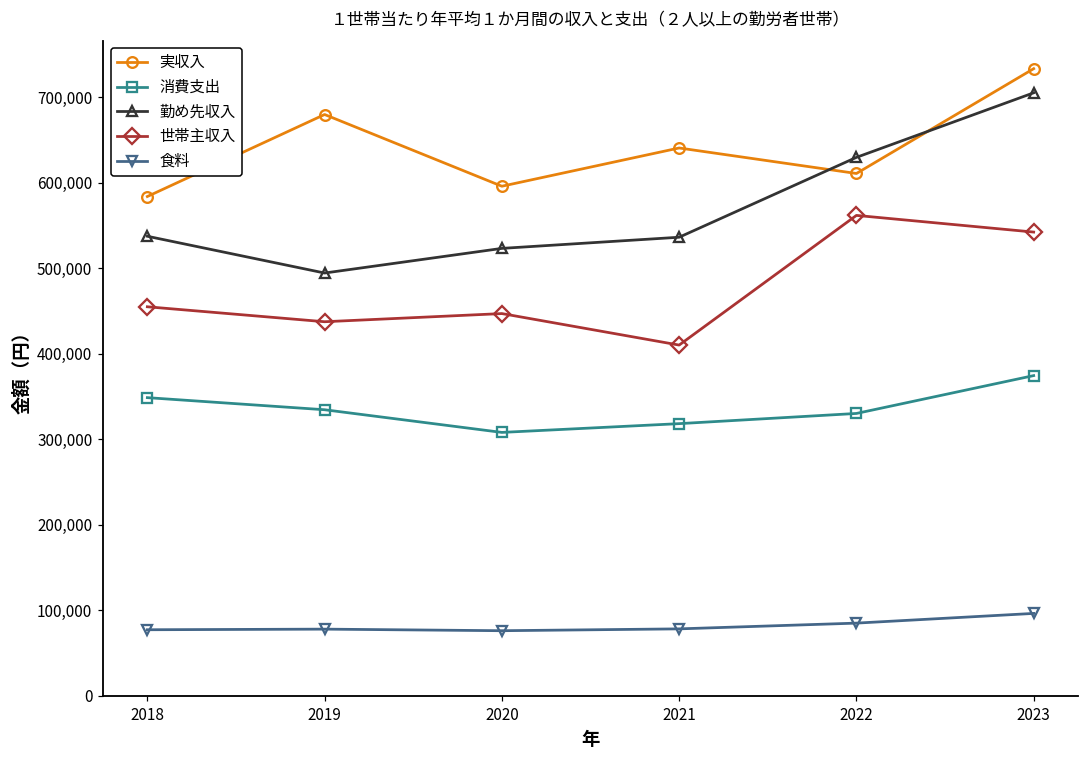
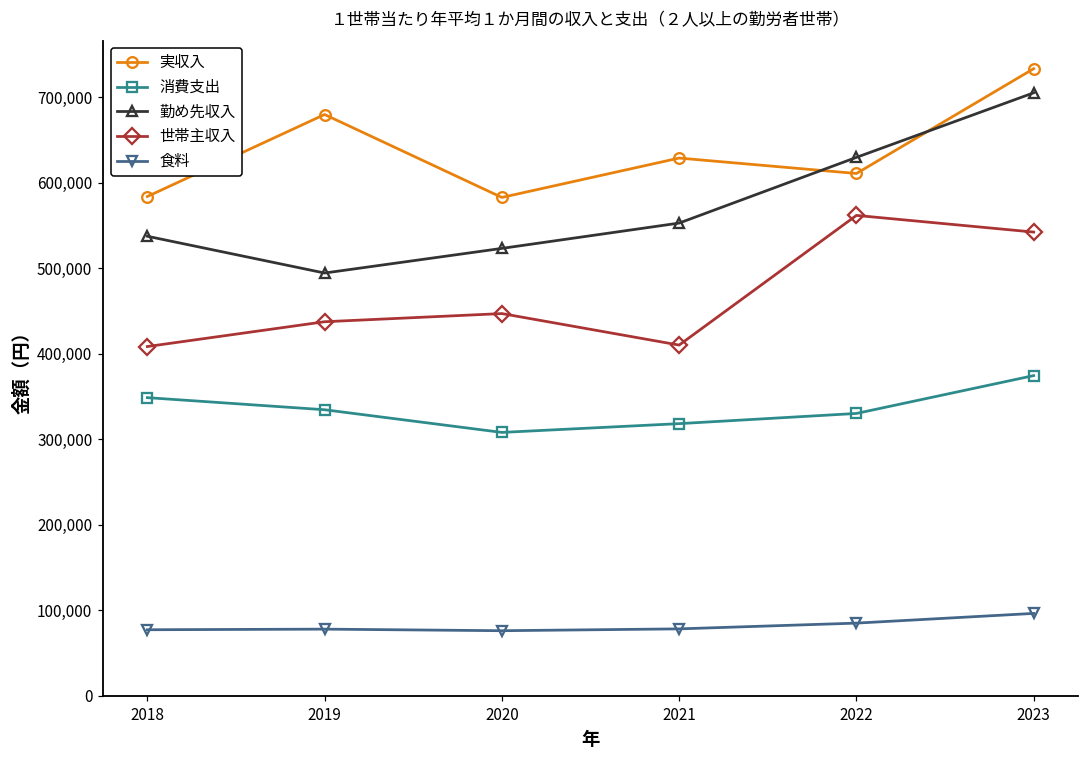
世帯主収入, 2018: 450,000 -> 410,000
実収入, 2020: 600,000 -> 580,000
実収入, 2021: 640,000 -> 630,000
勤め先収入, 2021: 540,000 -> 550,000
